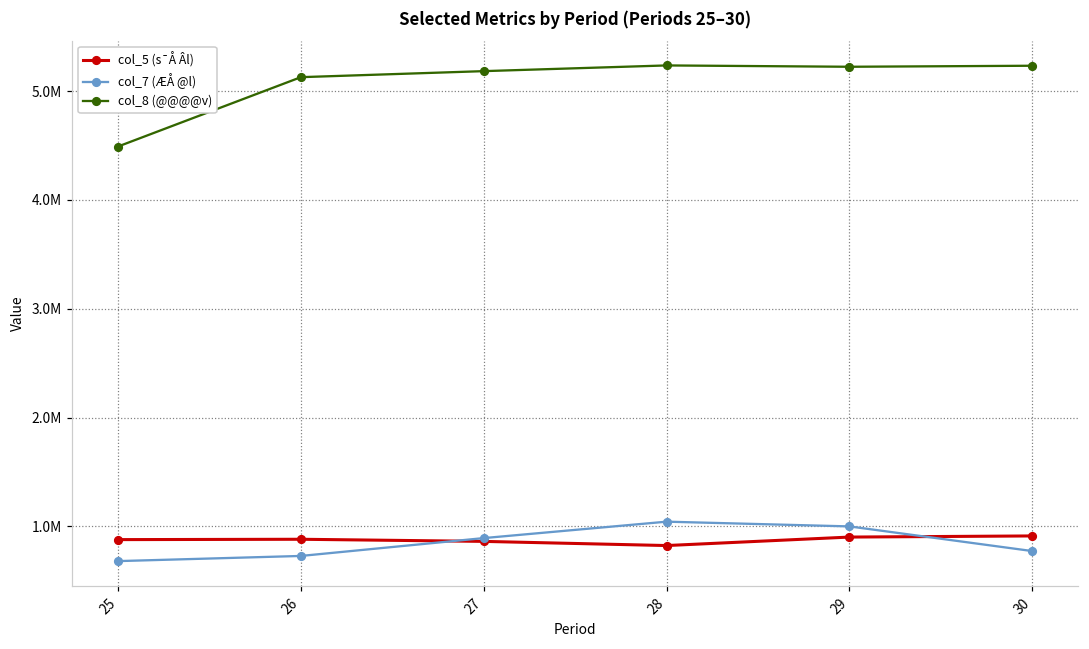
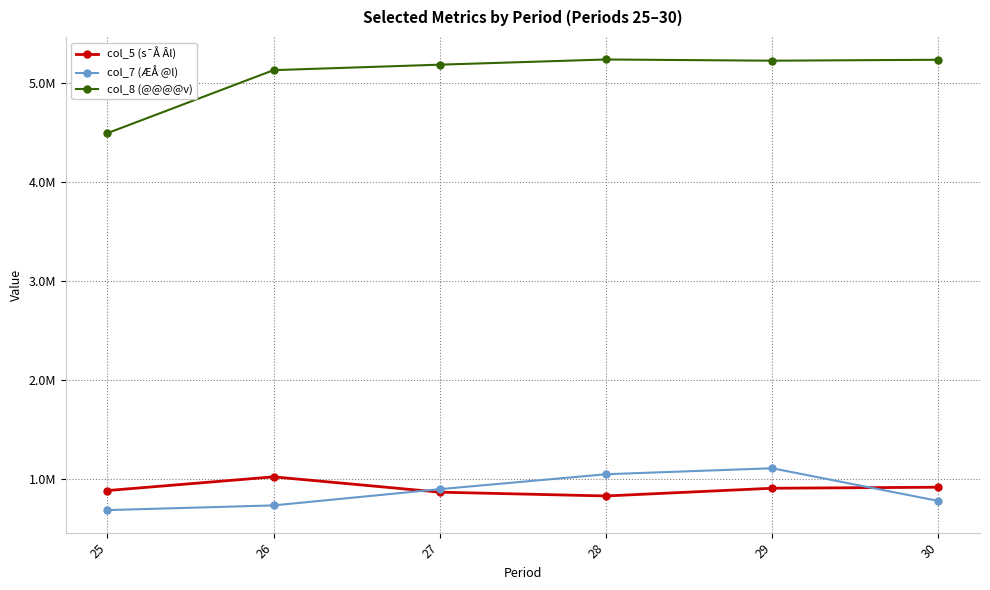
col_5 (s¯Å Âl), 26: 900000 -> 1000000
col_7 (ÆÅ @l), 29: 1000000 -> 1100000
